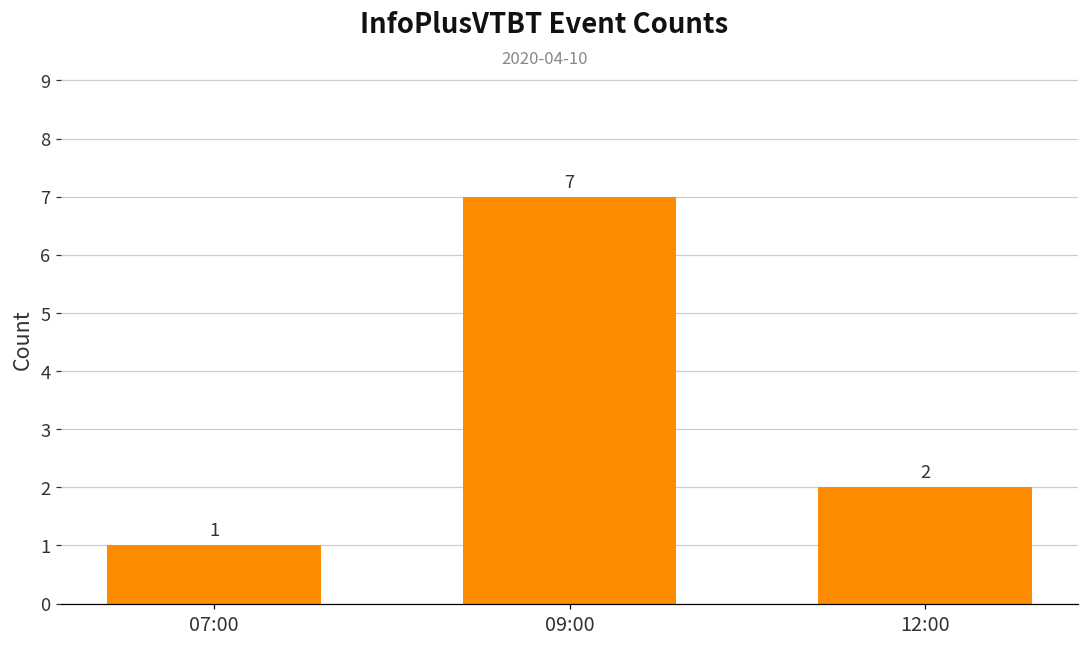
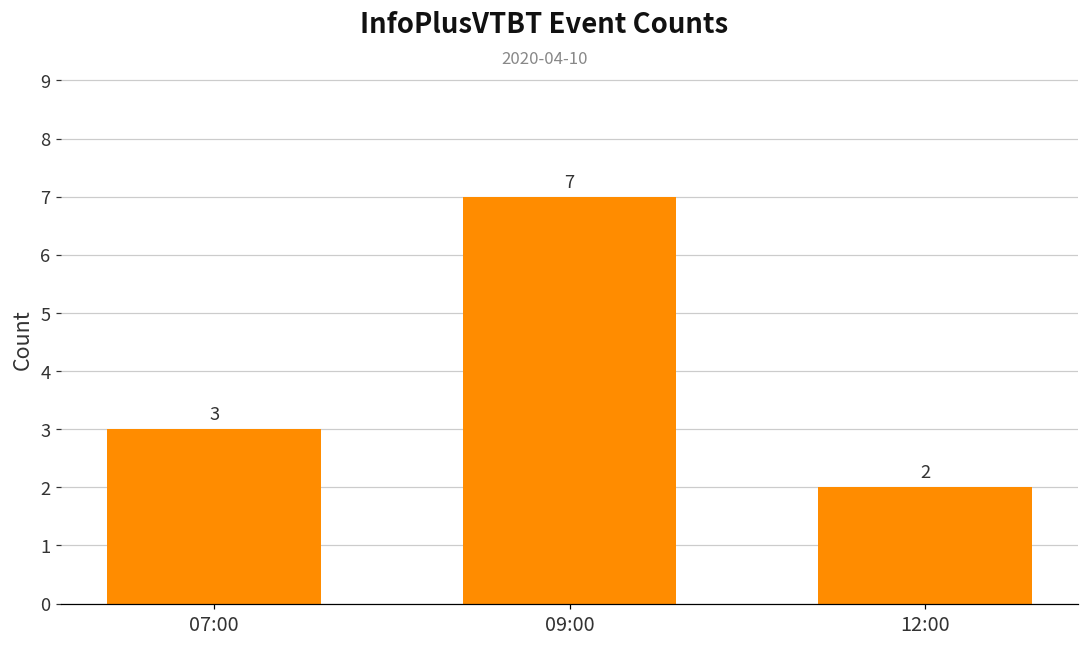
07:00: 1 -> 3
